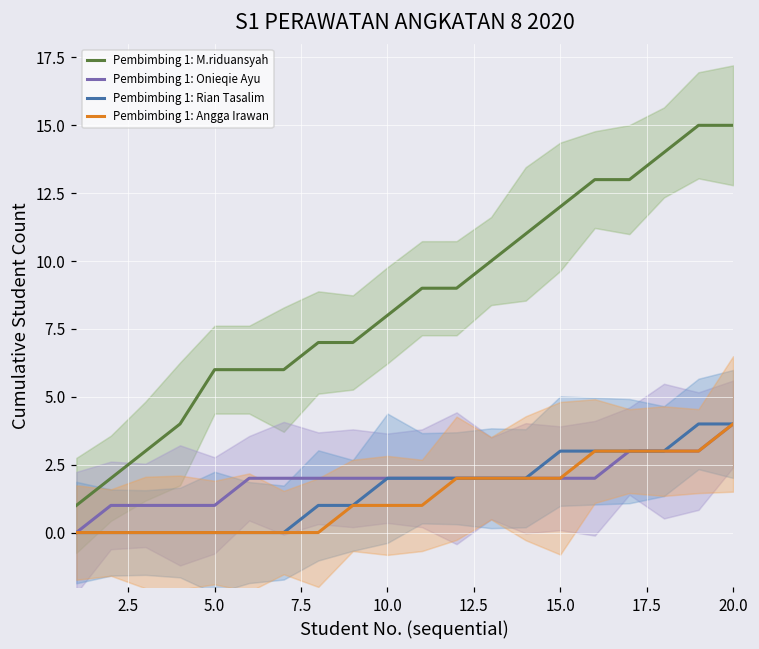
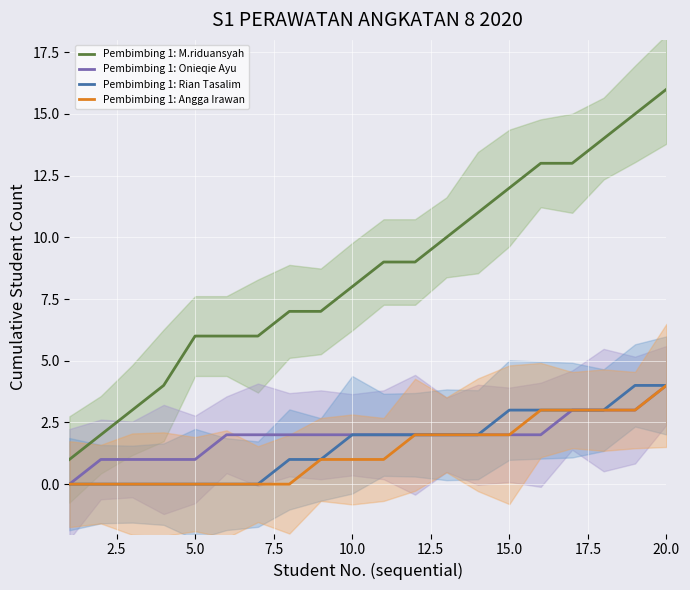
Pembimbing 1: M.riduansyah, 20.0: 15 -> 16
